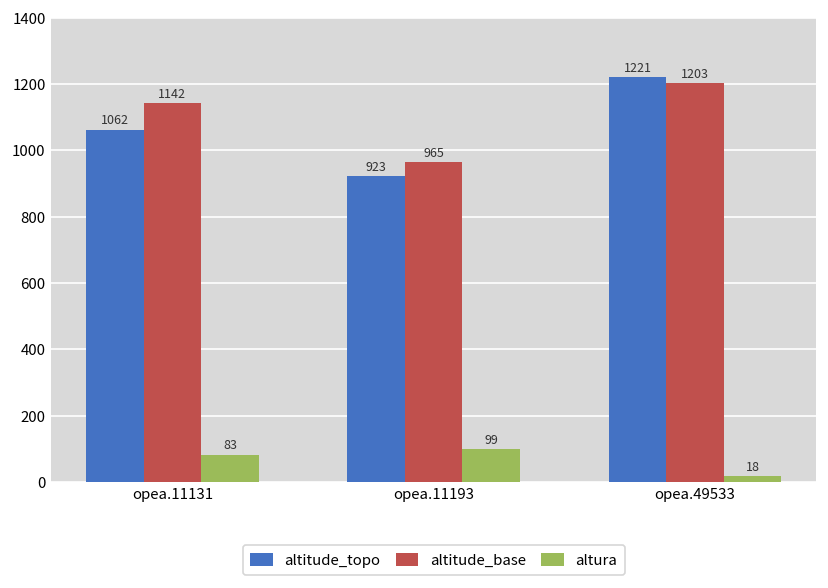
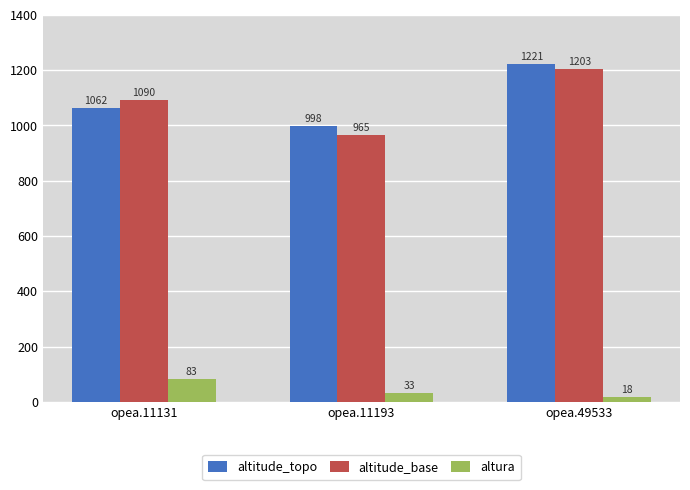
altitude_base, opea.11131: 1142 -> 1090
altitude_topo, opea.11193: 923 -> 998
altura, opea.11193: 99 -> 33
